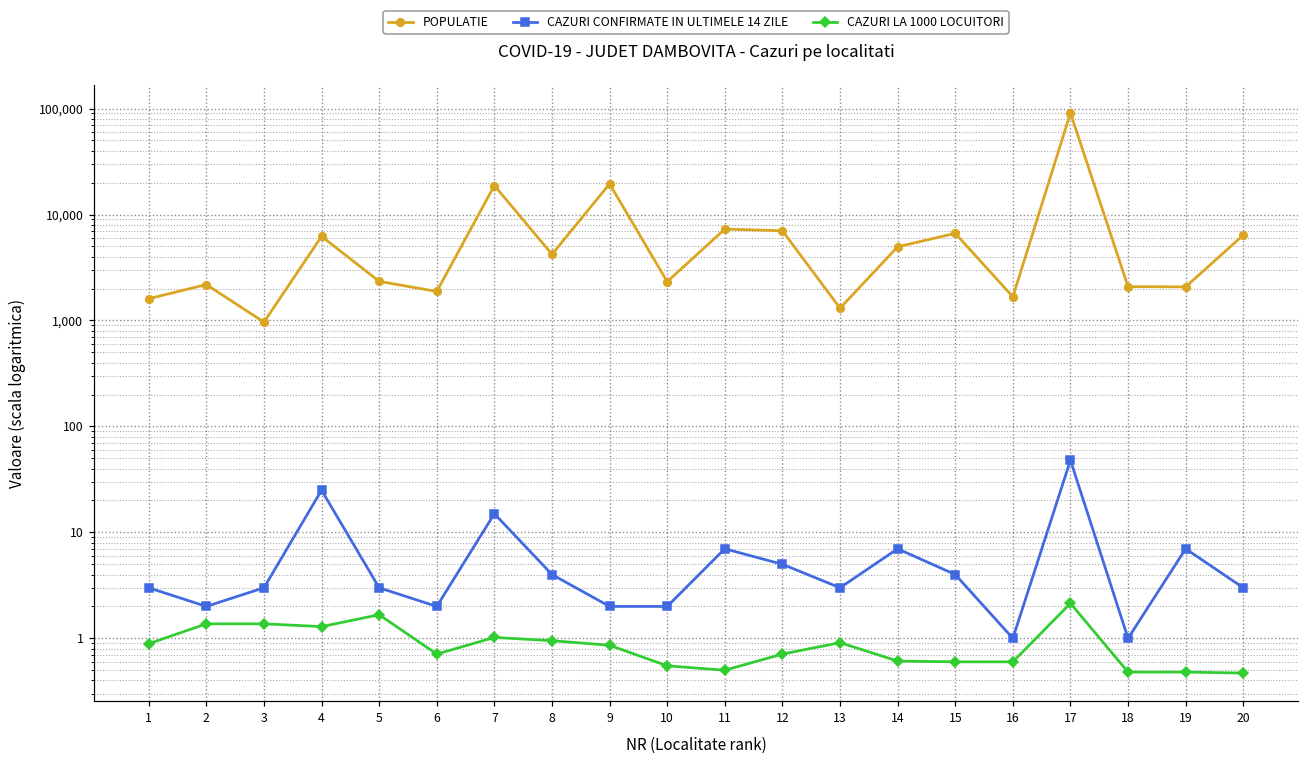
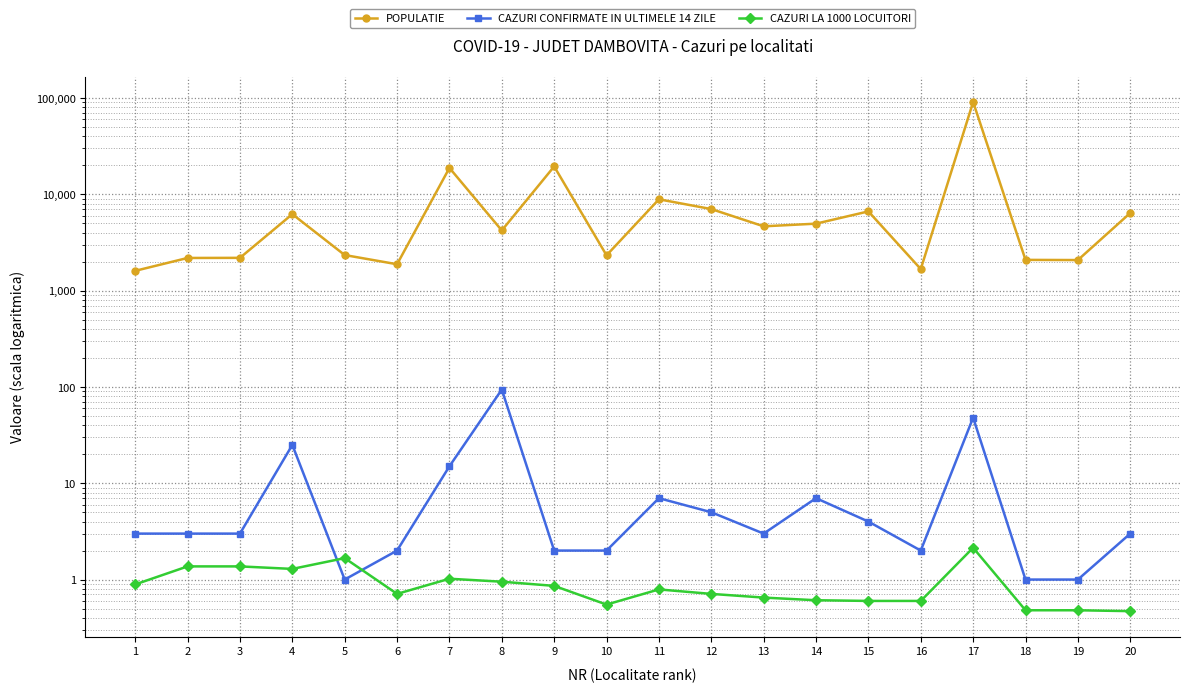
CAZURI CONFIRMATE IN ULTIMELE 14 ZILE, 2: 2 -> 3
POPULATIE, 3: 1,000 -> 2,200
CAZURI CONFIRMATE IN ULTIMELE 14 ZILE, 5: 3 -> 1
CAZURI CONFIRMATE IN ULTIMELE 14 ZILE, 8: 4 -> 90
POPULATIE, 11: 7,000 -> 9,000
CAZURI LA 1000 LOCUITORI, 11: 0.5 -> 0.8
POPULATIE, 13: 1,300 -> 5,000
CAZURI LA 1000 LOCUITORI, 13: 0.9 -> 0.7
CAZURI CONFIRMATE IN ULTIMELE 14 ZILE, 16: 1 -> 2
CAZURI CONFIRMATE IN ULTIMELE 14 ZILE, 19: 7 -> 1
